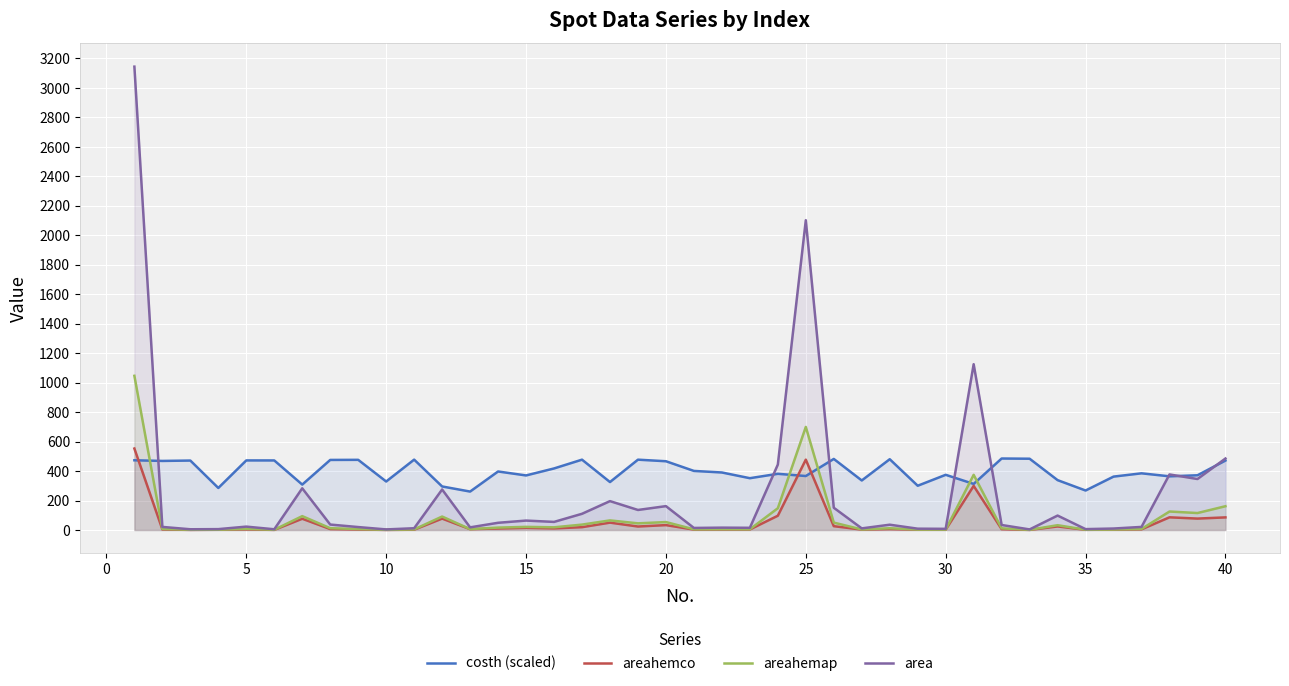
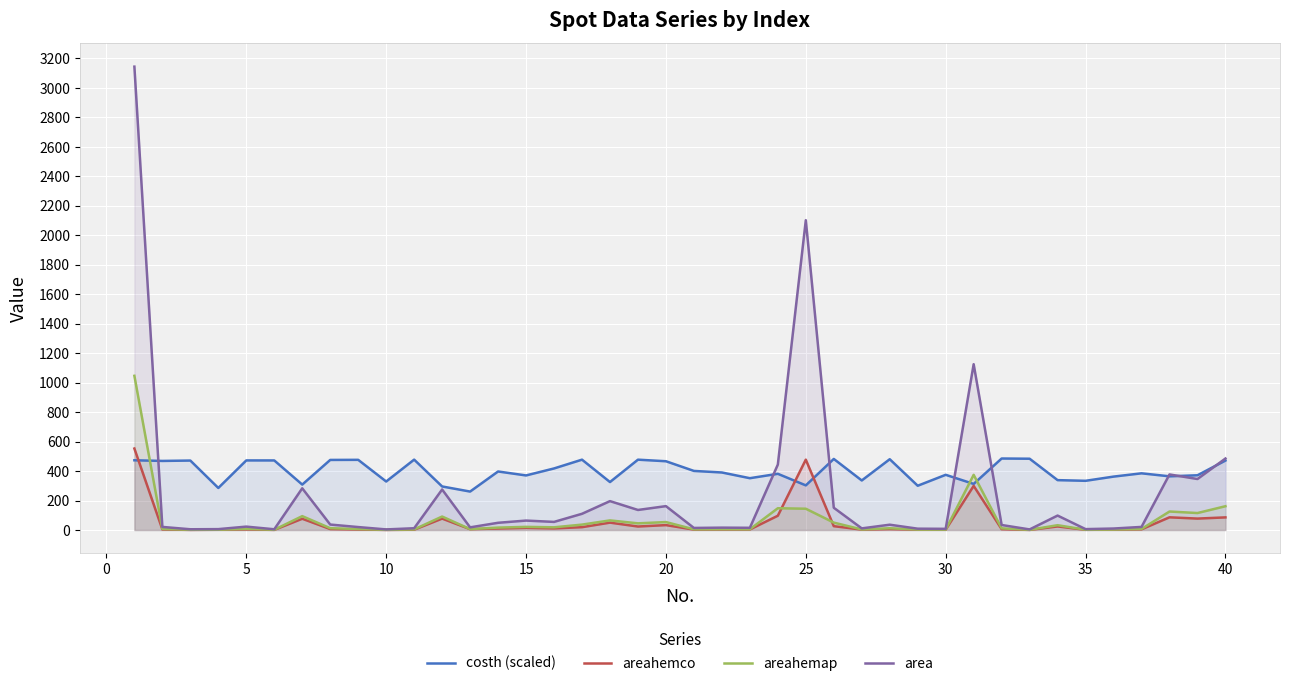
costh (scaled), 25: 370 -> 300
areahemap, 25: 700 -> 140
costh (scaled), 35: 270 -> 330
